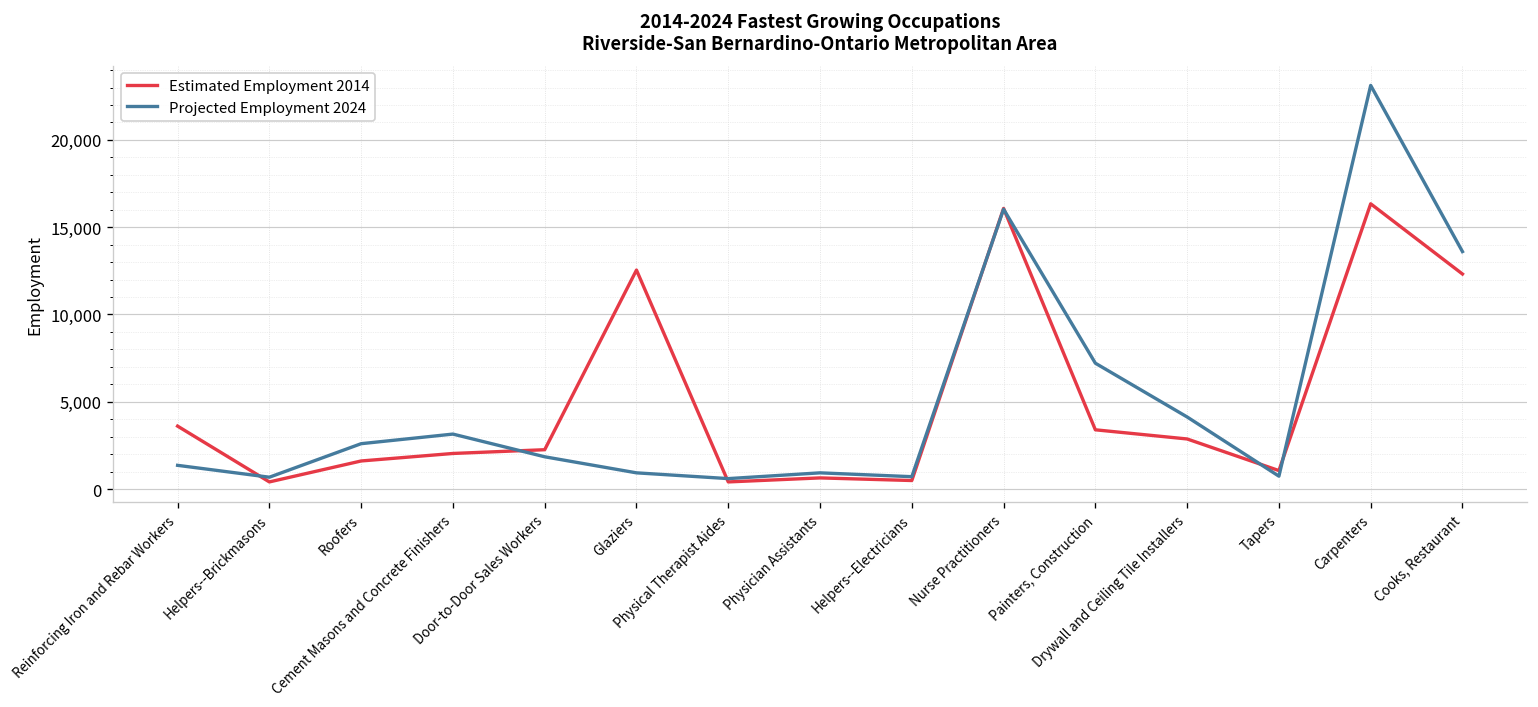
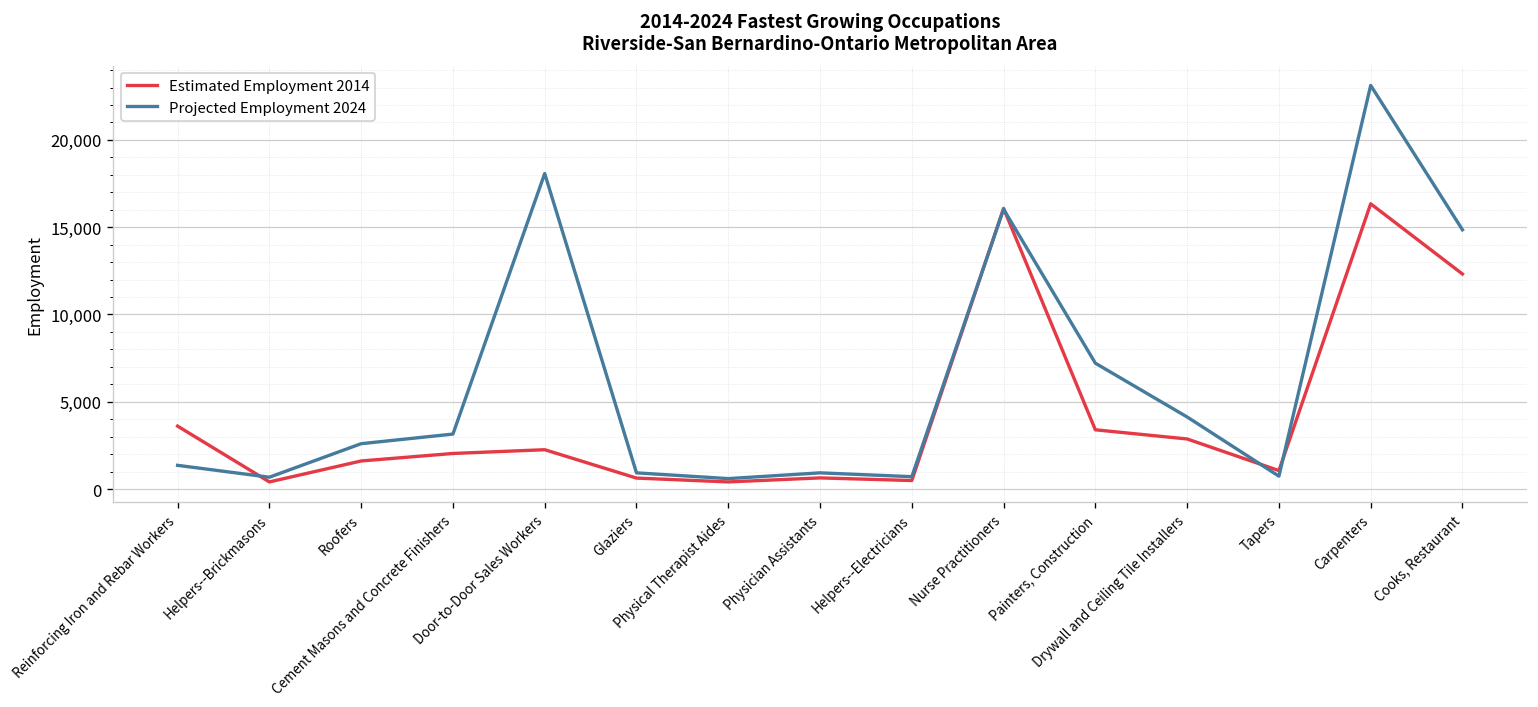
Projected Employment 2024, Door-to-Door Sales Workers: 1,900 -> 18,100
Estimated Employment 2014, Glaziers: 12,500 -> 600
Projected Employment 2024, Cooks, Restaurant: 13,600 -> 14,900
